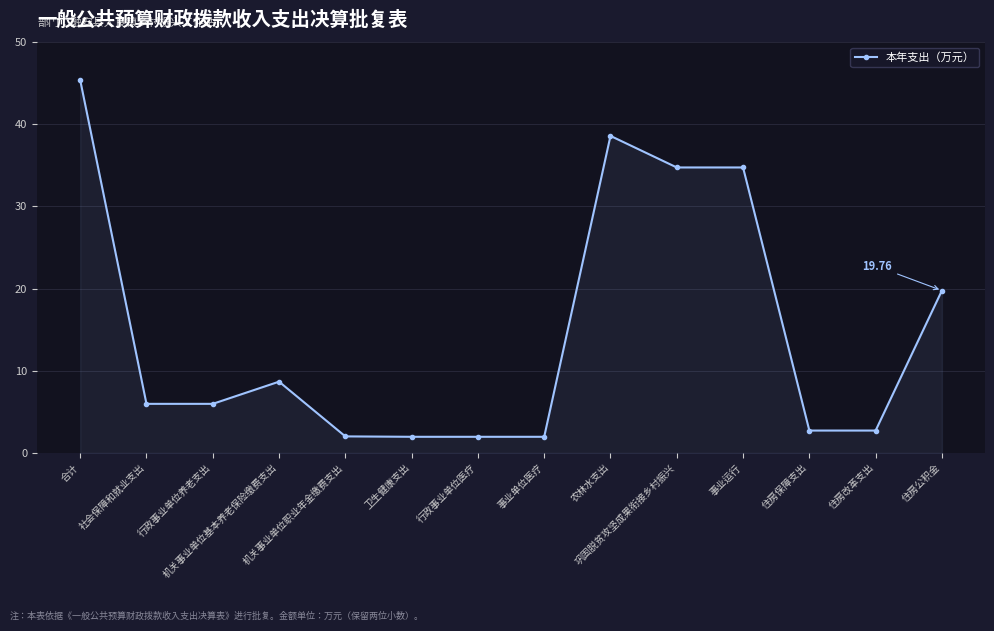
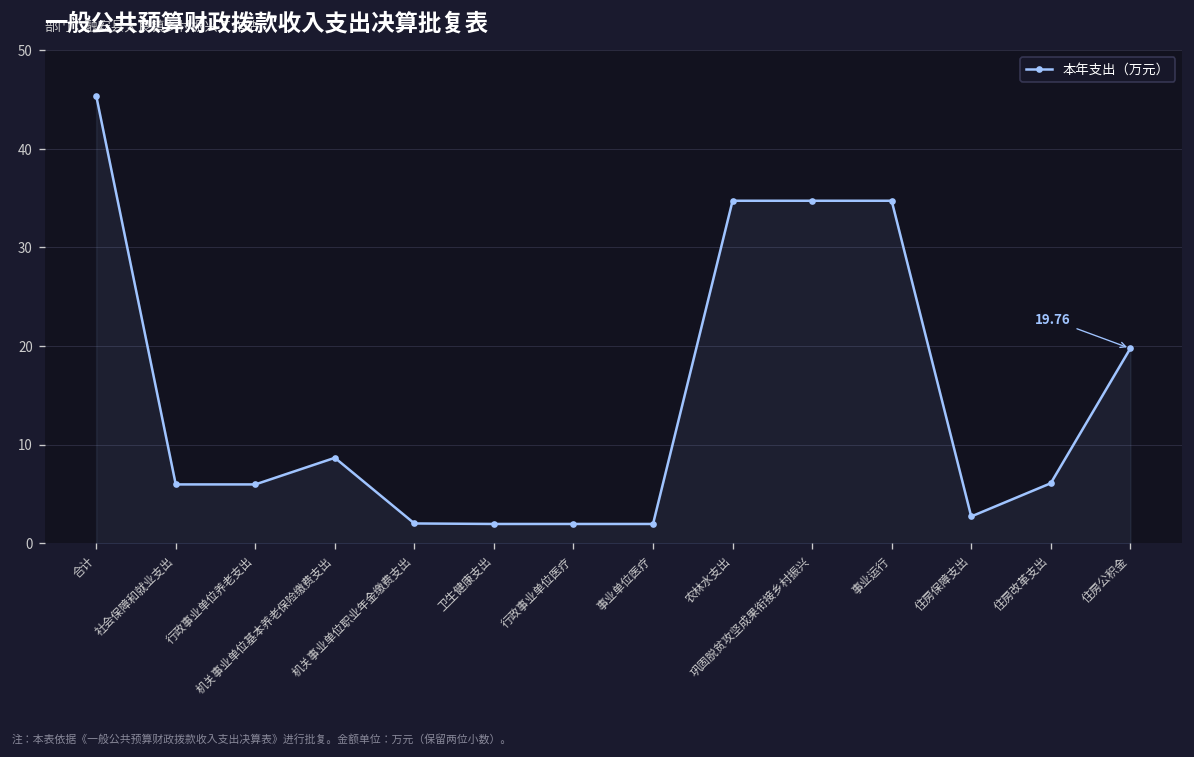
农林水支出: 39 -> 35
住房改革支出: 3 -> 6
